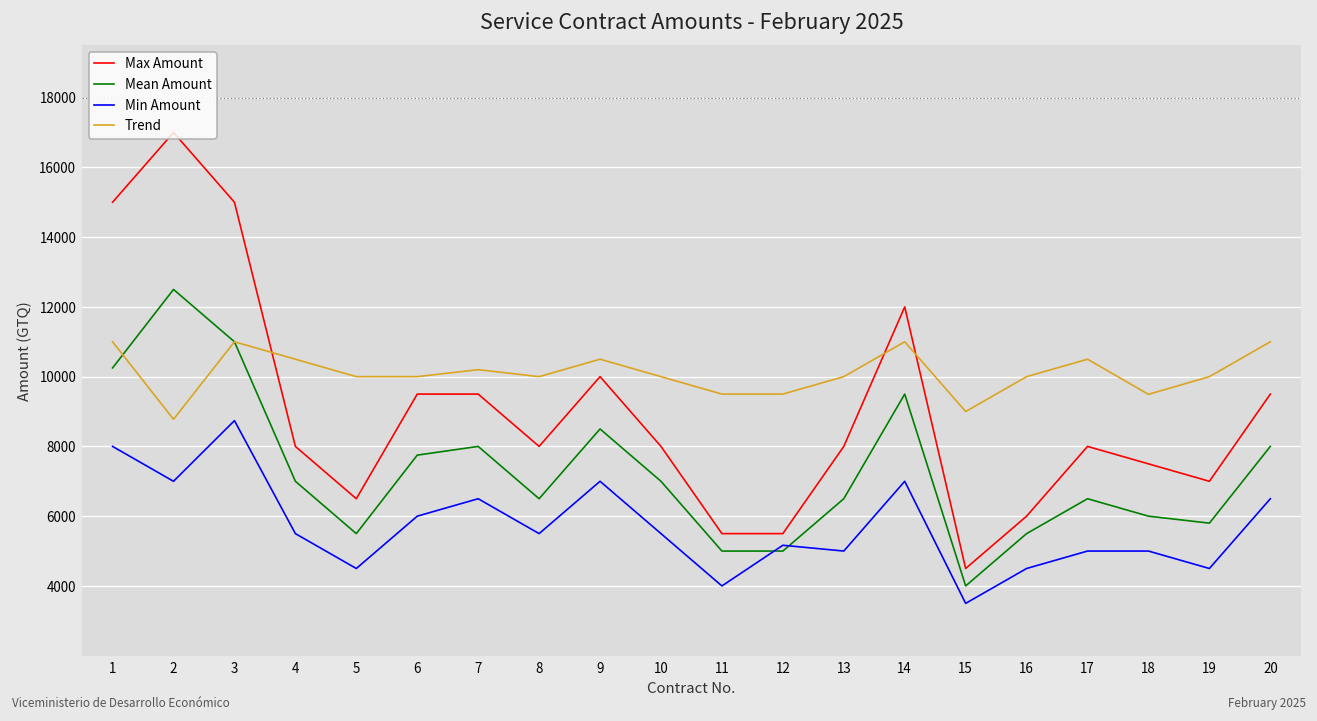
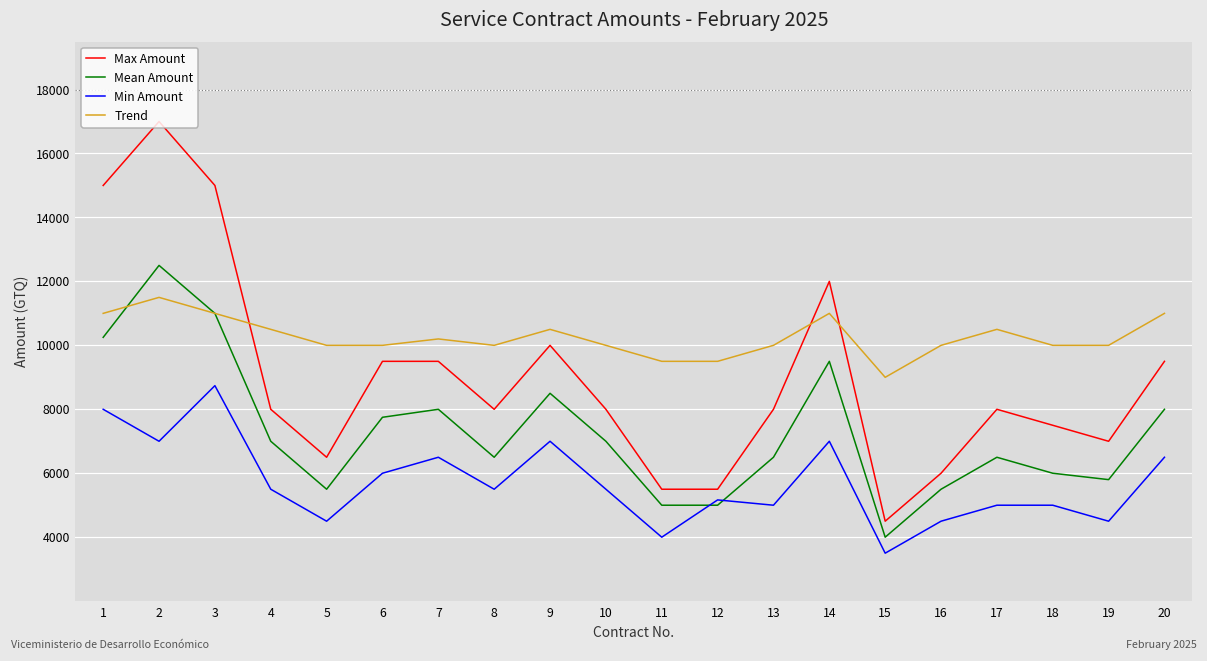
Trend, 2: 8800 -> 11500
Trend, 18: 9500 -> 10000
